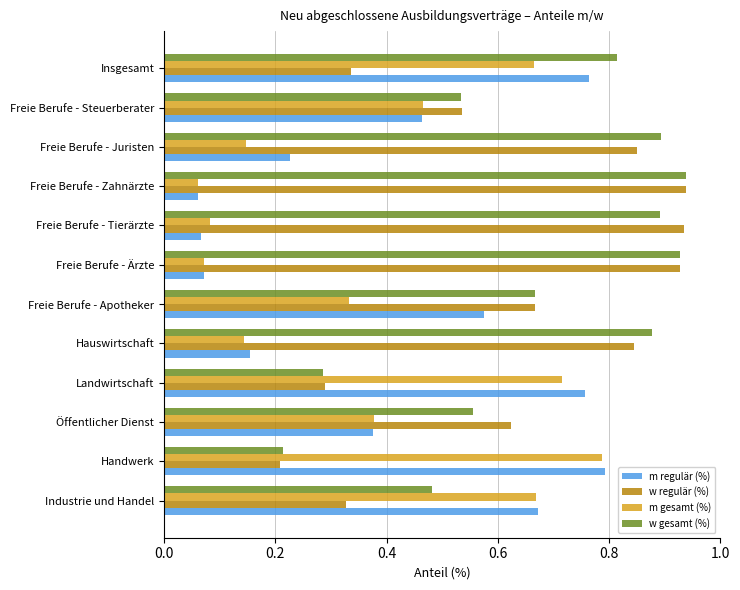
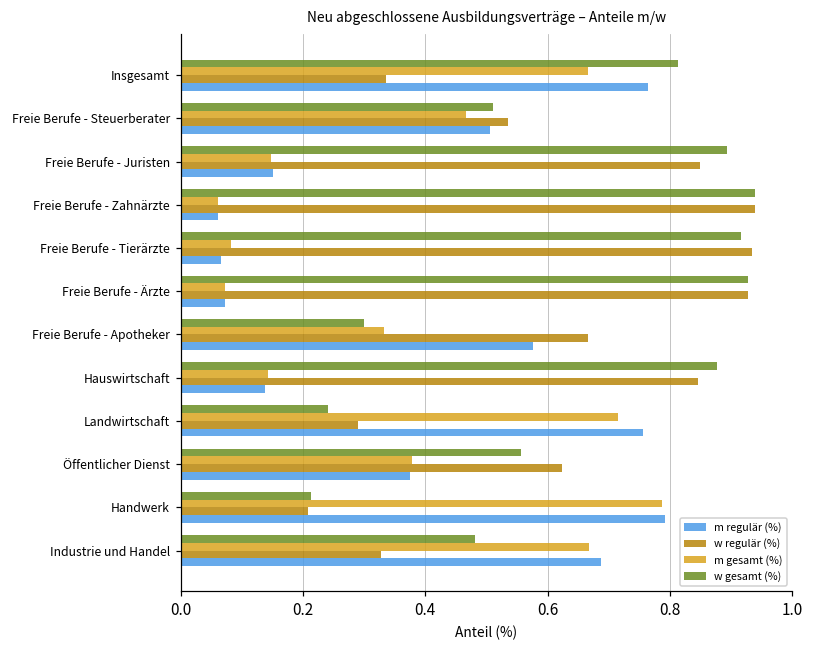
w gesamt (%), Freie Berufe - Steuerberater: 0.53 -> 0.51
m regulär (%), Freie Berufe - Steuerberater: 0.46 -> 0.51
m regulär (%), Freie Berufe - Juristen: 0.23 -> 0.15
w gesamt (%), Freie Berufe - Tierärzte: 0.89 -> 0.92
w gesamt (%), Freie Berufe - Apotheker: 0.67 -> 0.30
m regulär (%), Hauswirtschaft: 0.15 -> 0.14
w gesamt (%), Landwirtschaft: 0.29 -> 0.24
m regulär (%), Industrie und Handel: 0.67 -> 0.69
